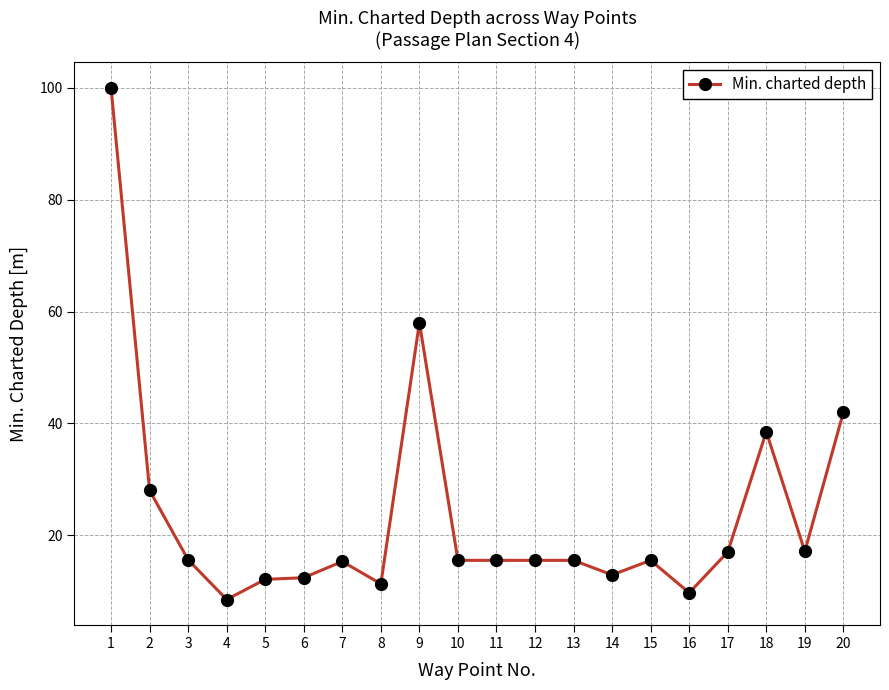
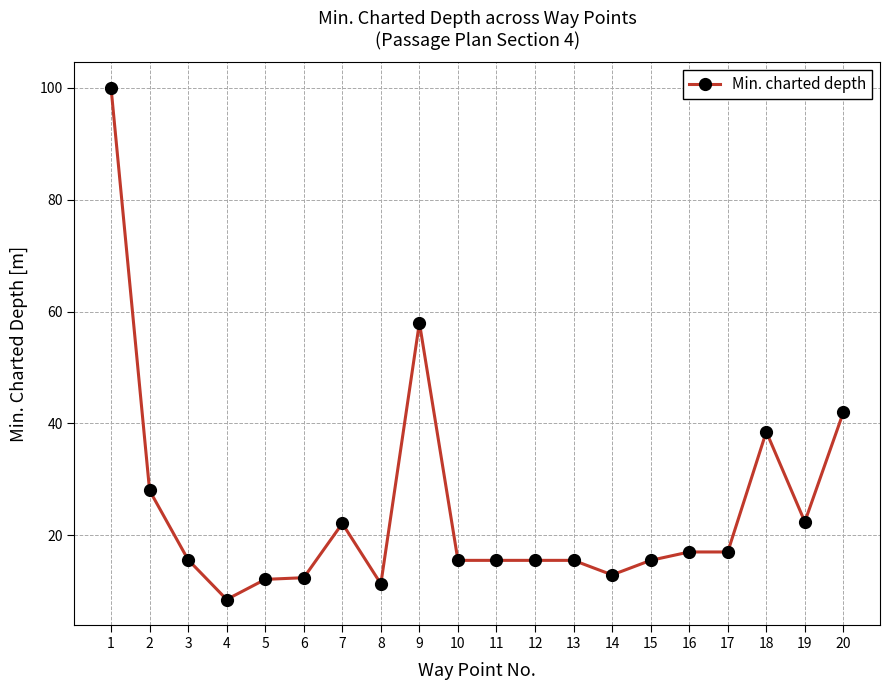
7: 15 -> 22
16: 10 -> 17
19: 17 -> 22
